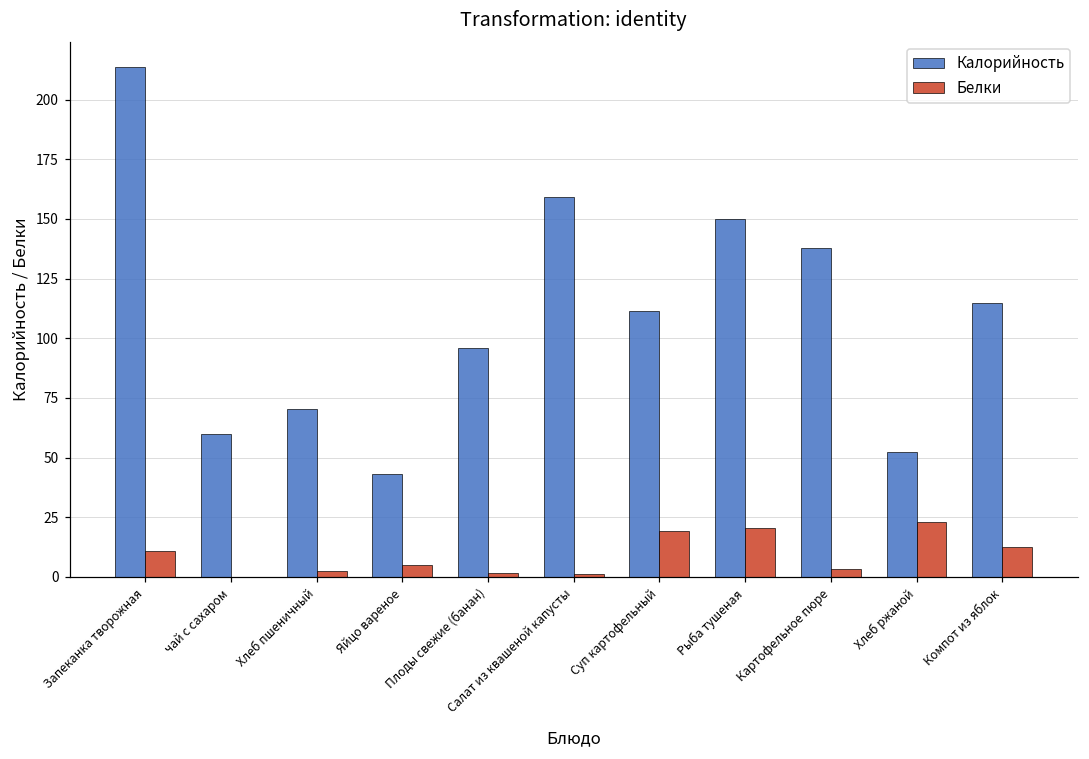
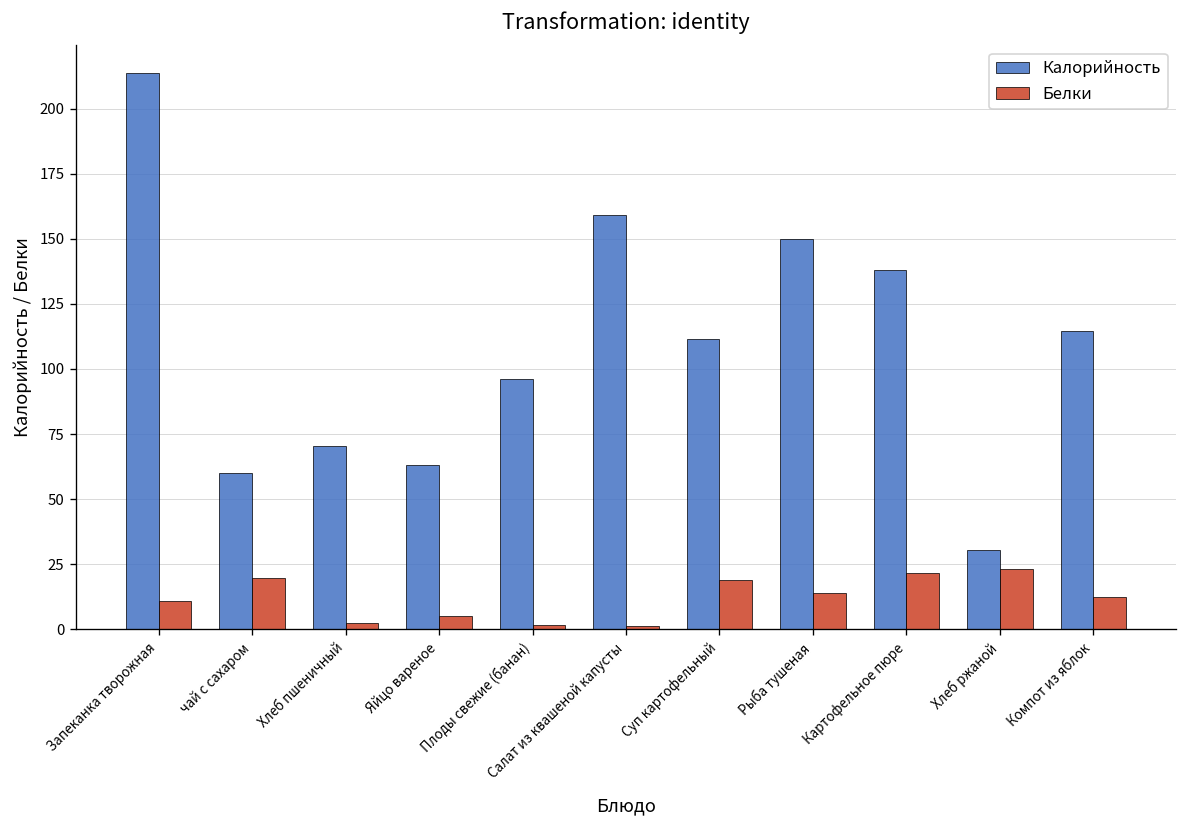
Белки, чай с сахаром: 0 -> 20
Калорийность, Яйцо вареное: 43 -> 63
Белки, Рыба тушеная: 21 -> 14
Белки, Картофельное пюре: 3 -> 22
Калорийность, Хлеб ржаной: 52 -> 30
